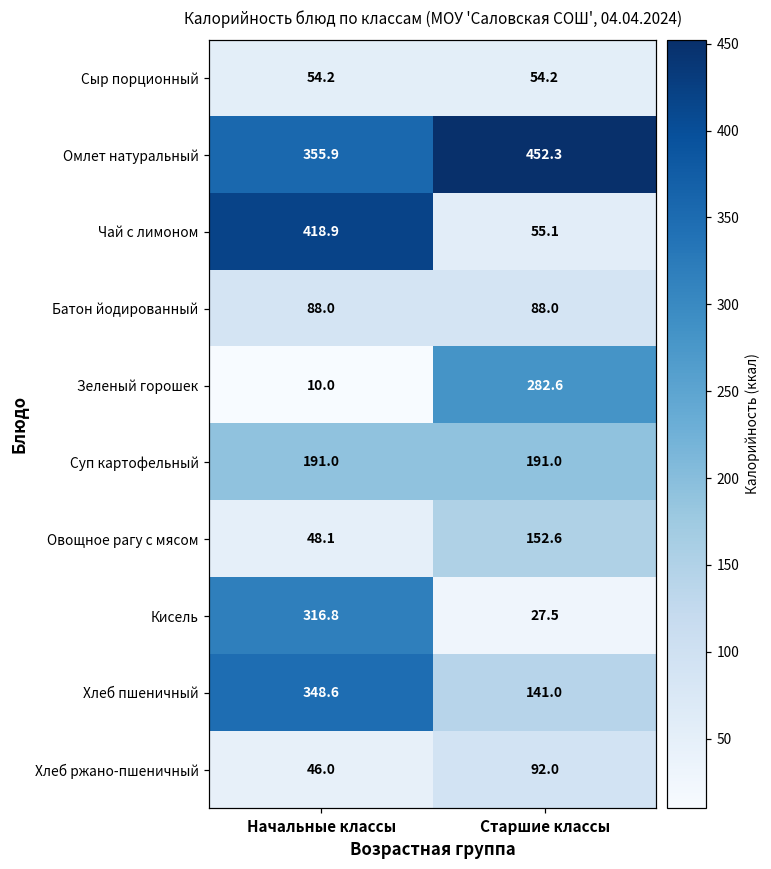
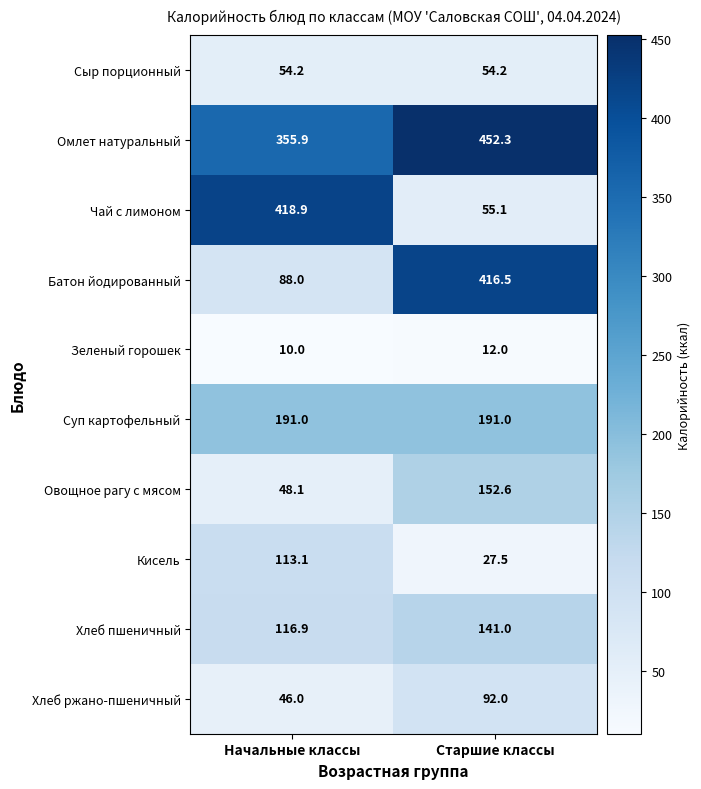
Батон йодированный, Старшие классы: 88.0 -> 416.5
Зеленый горошек, Старшие классы: 282.6 -> 12.0
Кисель, Начальные классы: 316.8 -> 113.1
Хлеб пшеничный, Начальные классы: 348.6 -> 116.9
